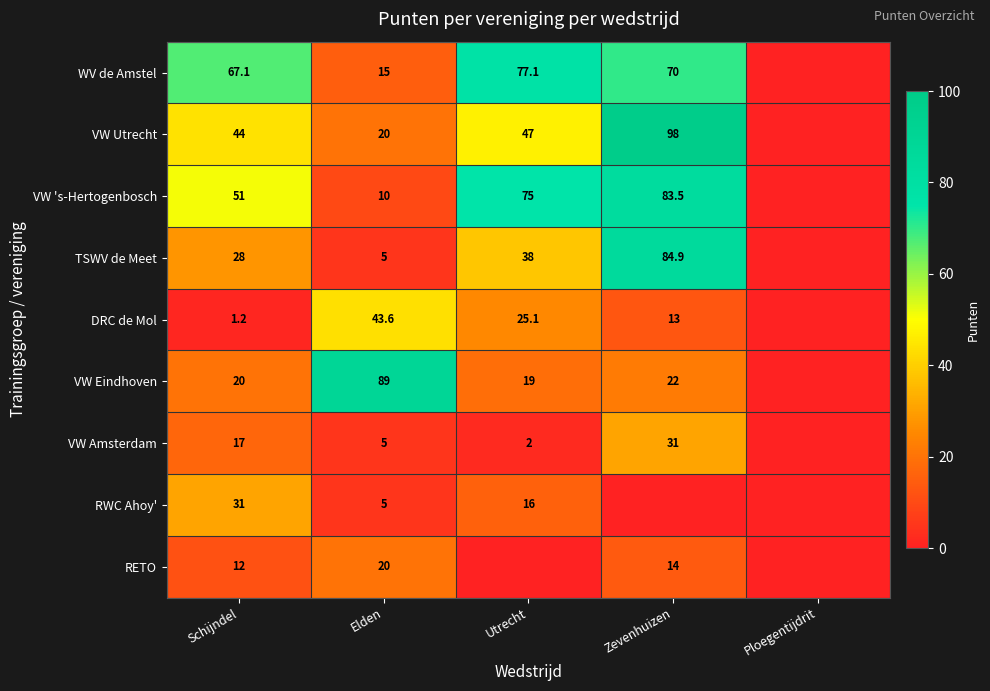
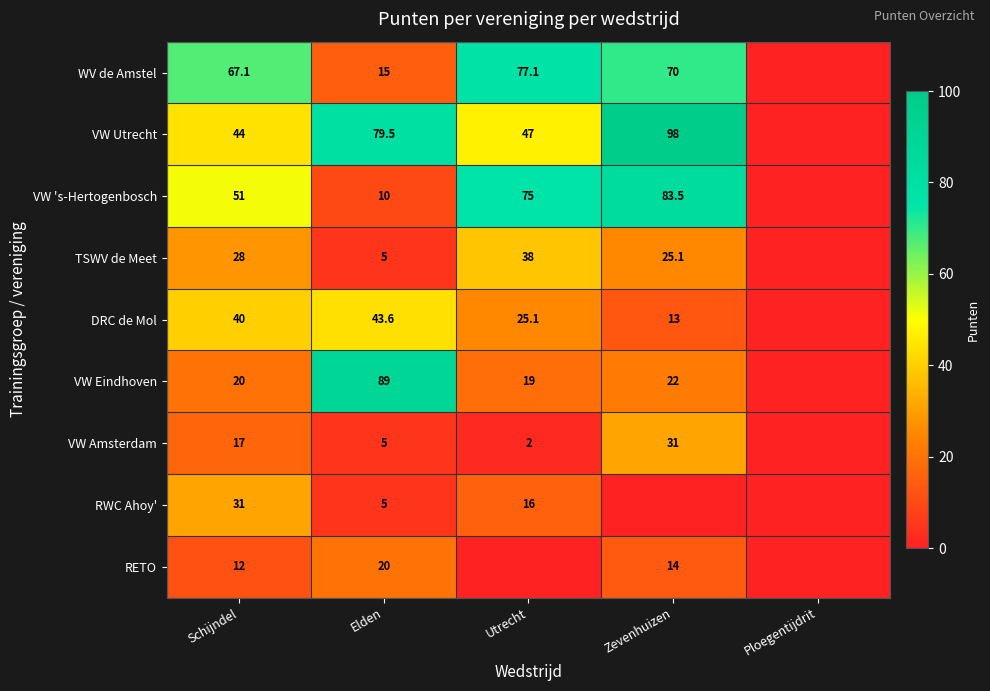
VW Utrecht, Elden: 20 -> 79.5
TSWV de Meet, Zevenhuizen: 84.9 -> 25.1
DRC de Mol, Schijndel: 1.2 -> 40
